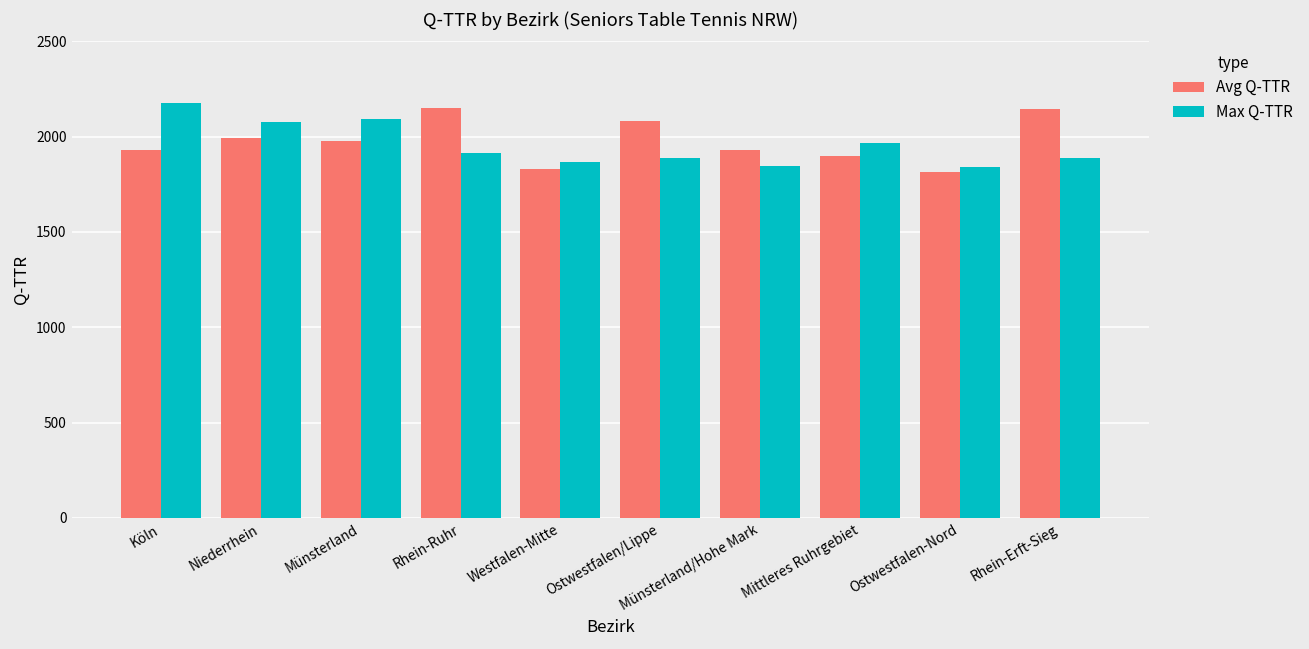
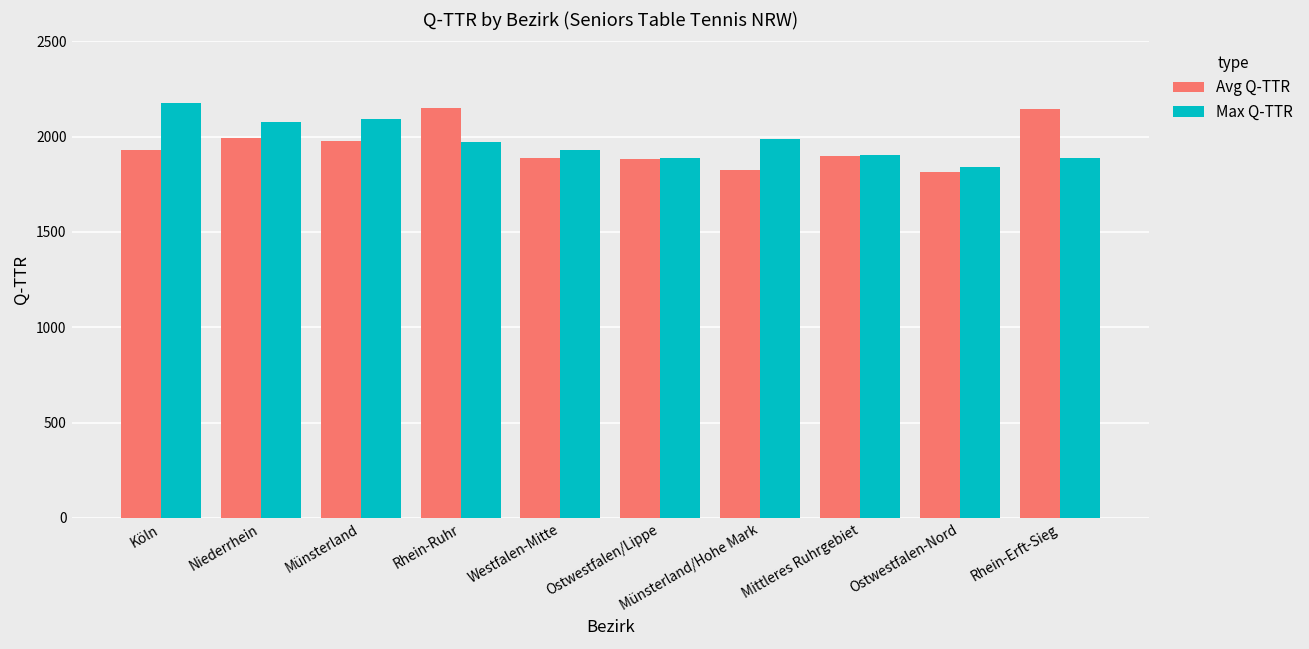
Max Q-TTR, Rhein-Ruhr: 1910 -> 1970
Avg Q-TTR, Westfalen-Mitte: 1830 -> 1890
Max Q-TTR, Westfalen-Mitte: 1870 -> 1930
Avg Q-TTR, Ostwestfalen/Lippe: 2080 -> 1880
Avg Q-TTR, Münsterland/Hohe Mark: 1930 -> 1820
Max Q-TTR, Münsterland/Hohe Mark: 1840 -> 1990
Max Q-TTR, Mittleres Ruhrgebiet: 1970 -> 1910
